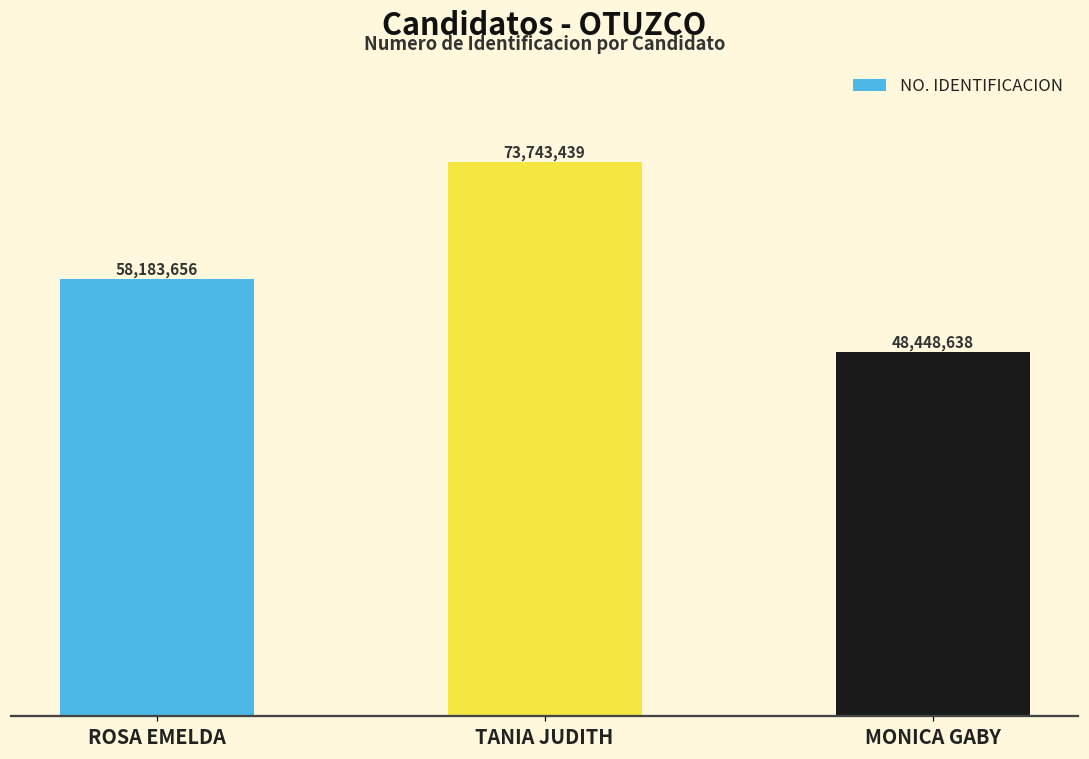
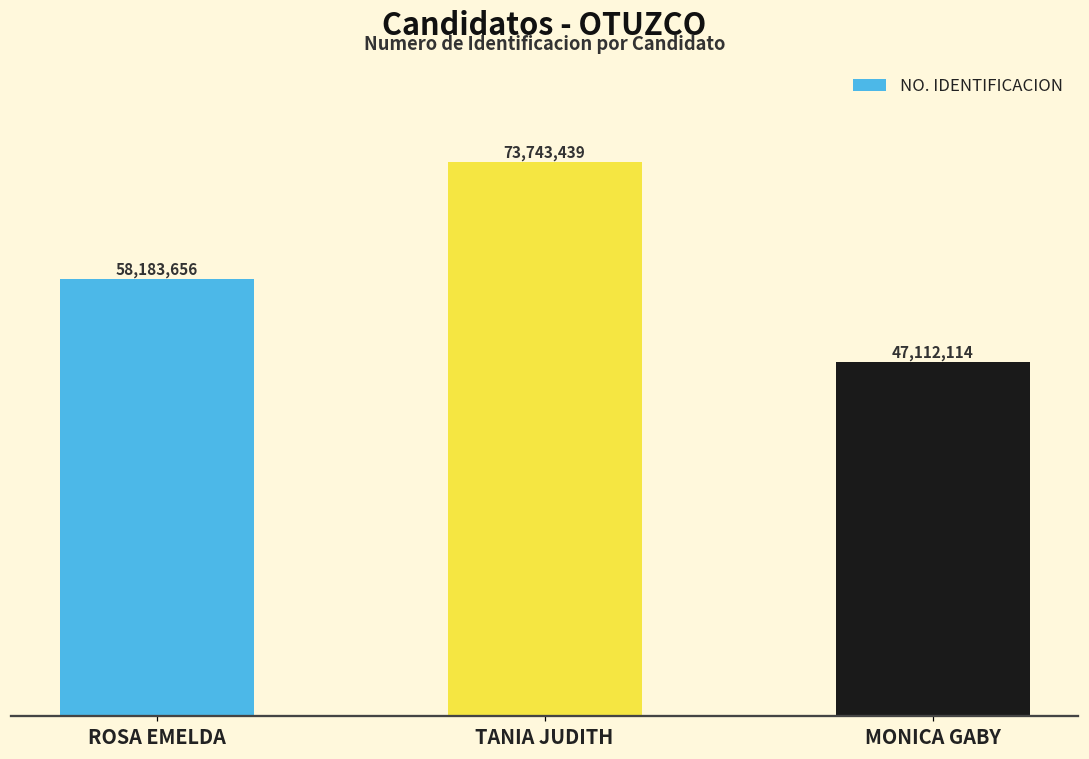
MONICA GABY: 48,448,638 -> 47,112,114
